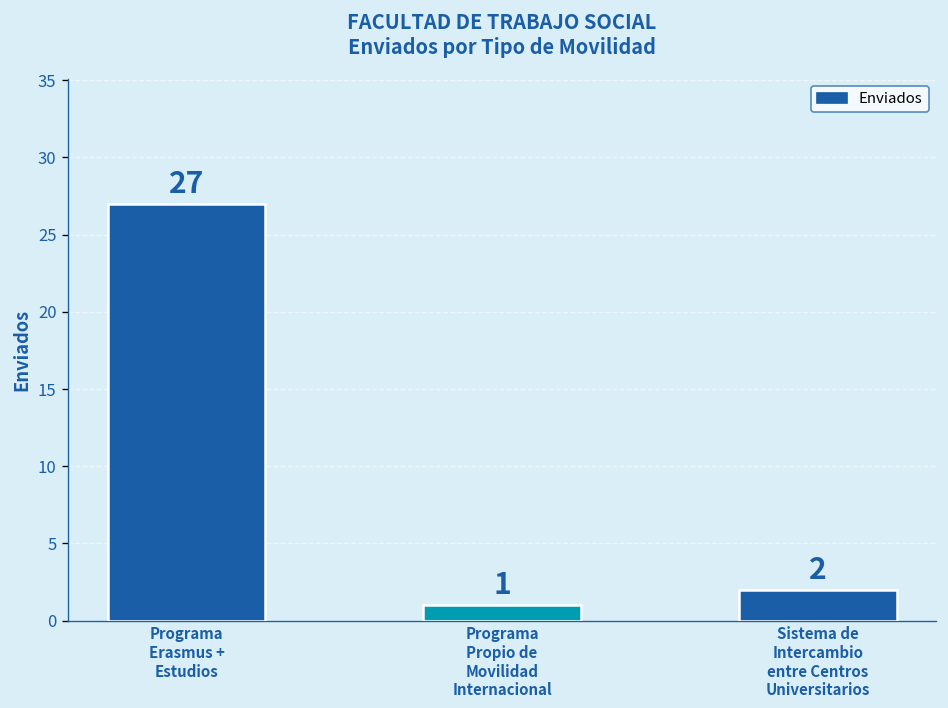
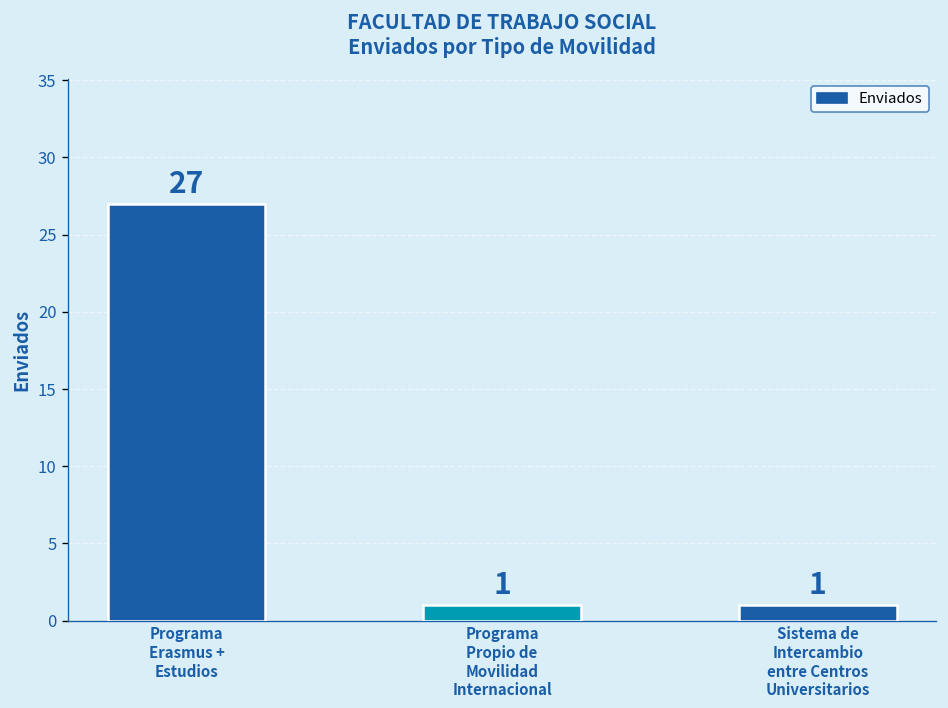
Sistema de Intercambio entre Centros Universitarios: 2 -> 1
